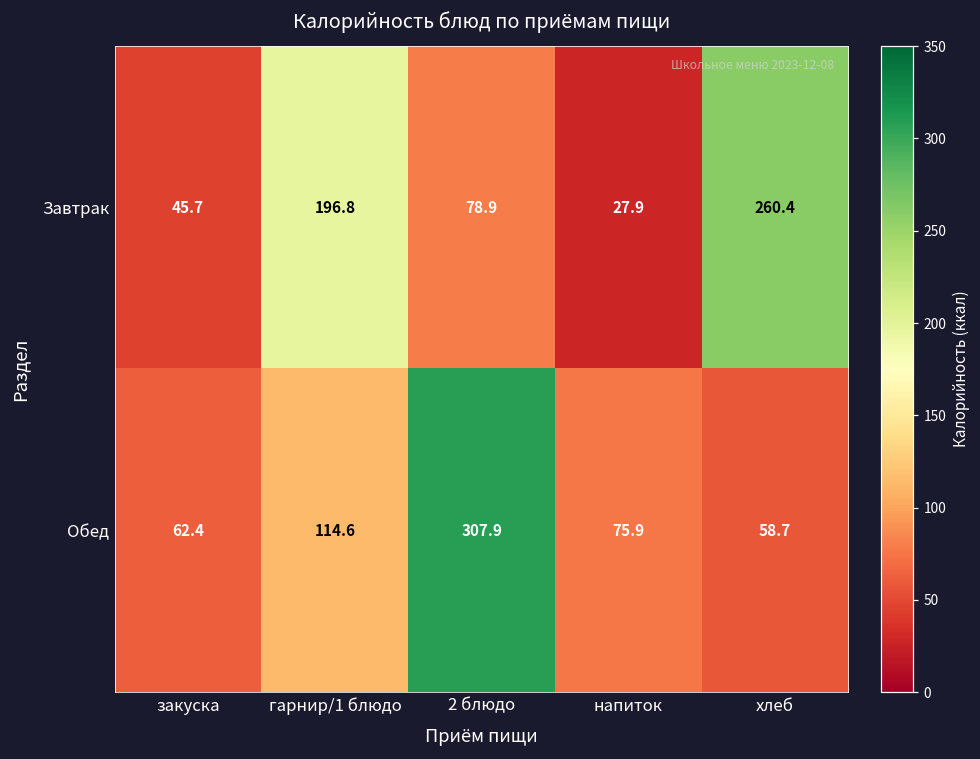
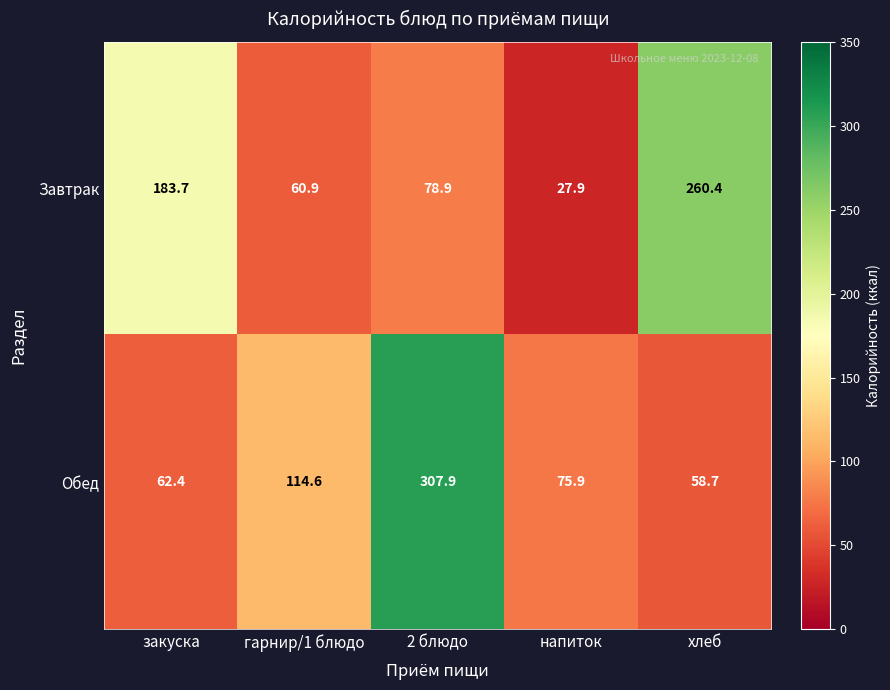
Завтрак, закуска: 45.7 -> 183.7
Завтрак, гарнир/1 блюдо: 196.8 -> 60.9
